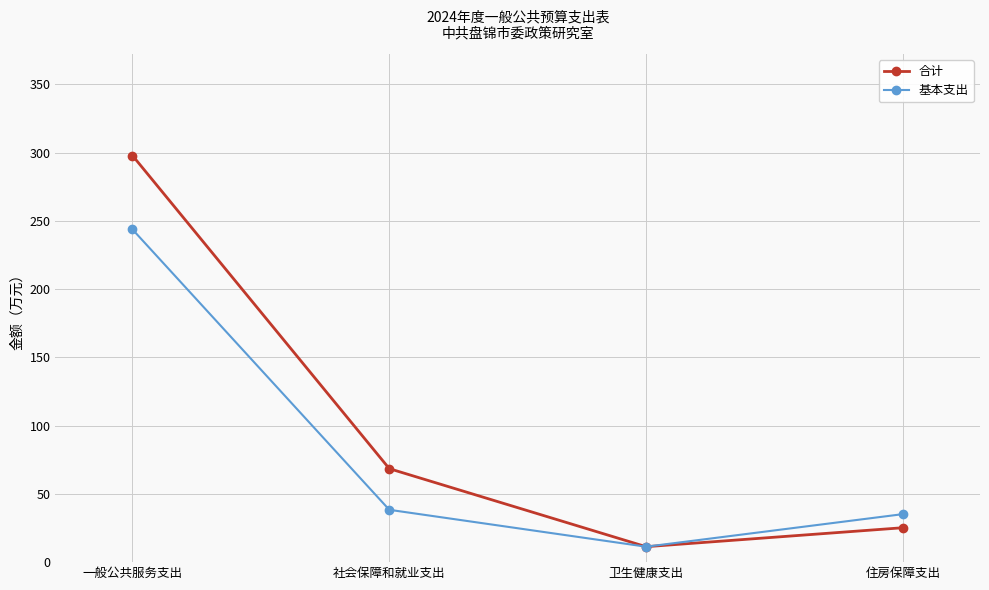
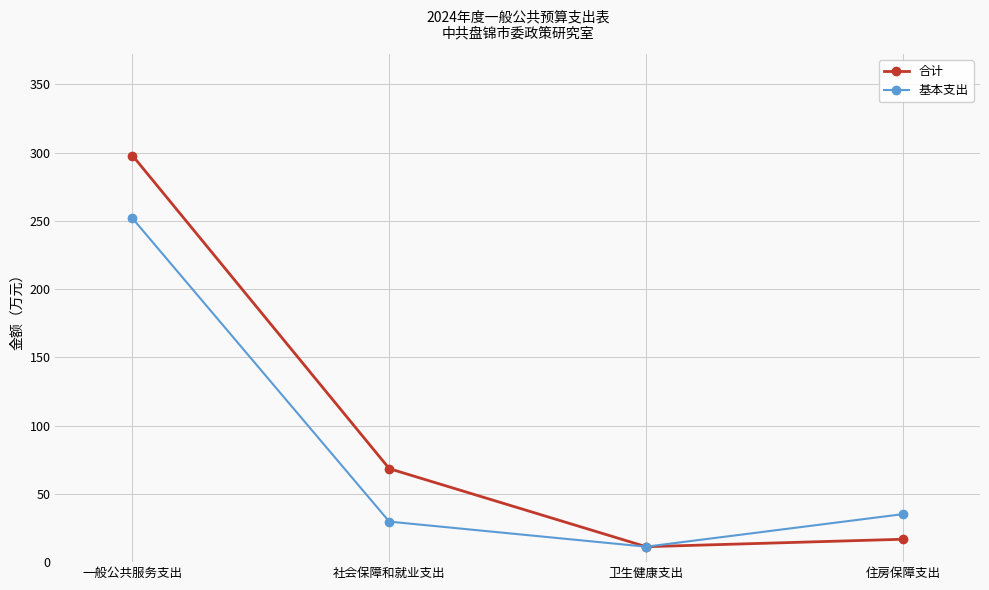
基本支出, 一般公共服务支出: 244 -> 252
基本支出, 社会保障和就业支出: 38 -> 30
合计, 住房保障支出: 25 -> 17
